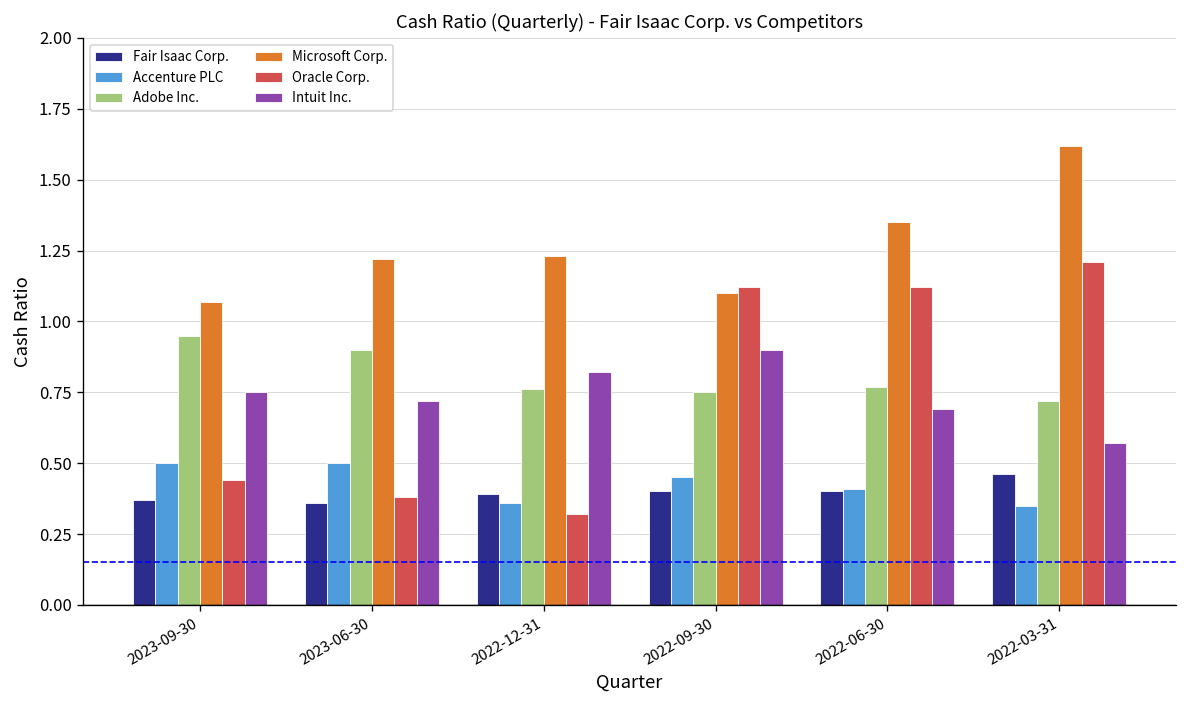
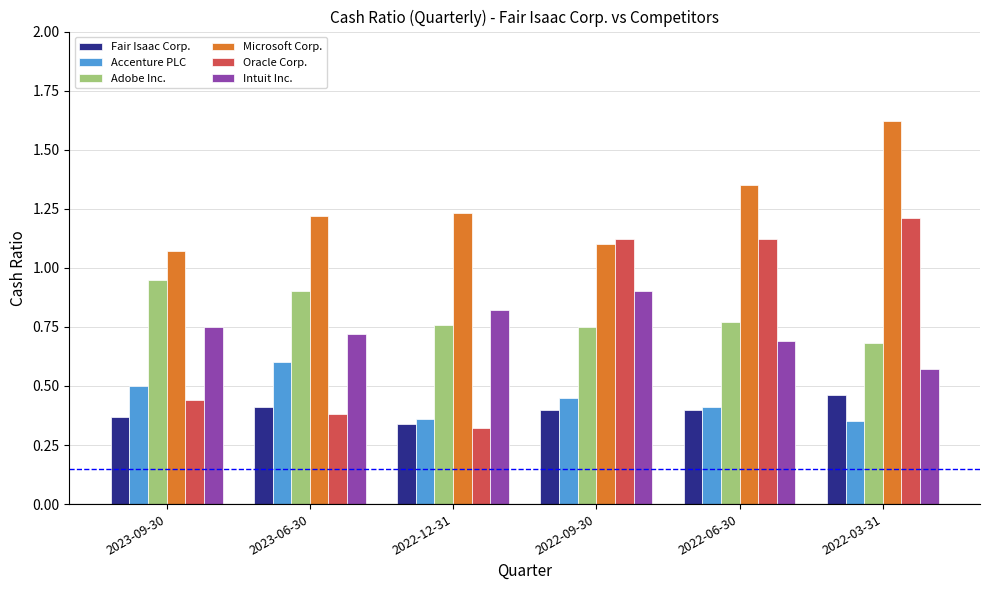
Fair Isaac Corp., 2023-06-30: 0.36 -> 0.41
Accenture PLC, 2023-06-30: 0.5 -> 0.6
Fair Isaac Corp., 2022-12-31: 0.39 -> 0.34
Adobe Inc., 2022-03-31: 0.72 -> 0.68
